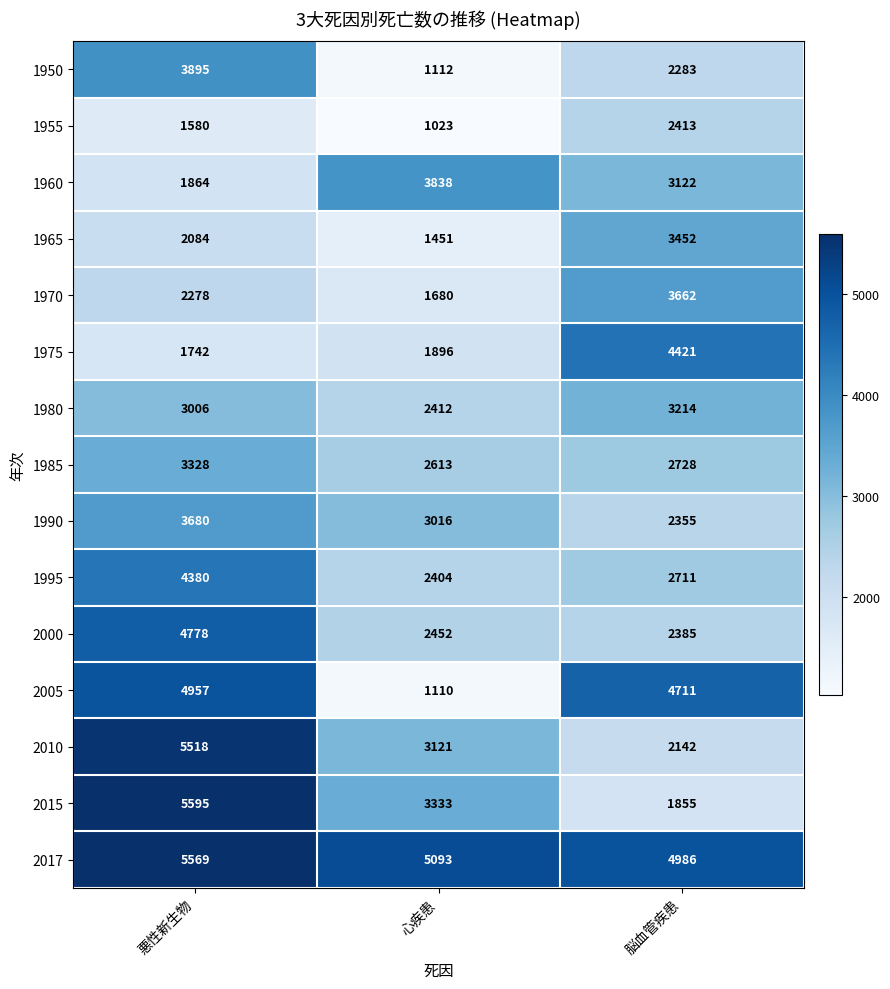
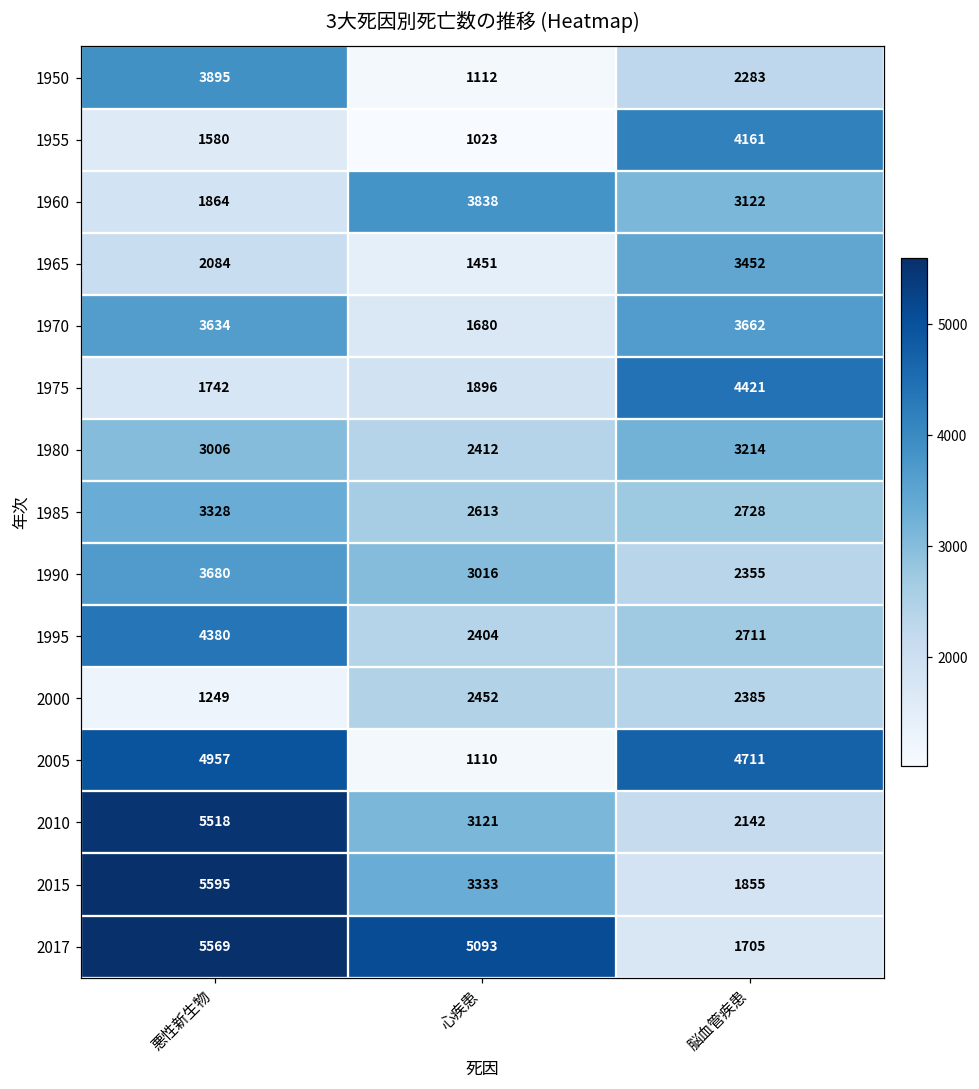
1955, 脳血管疾患: 2413 -> 4161
1970, 悪性新生物: 2278 -> 3634
2000, 悪性新生物: 4778 -> 1249
2017, 脳血管疾患: 4986 -> 1705
